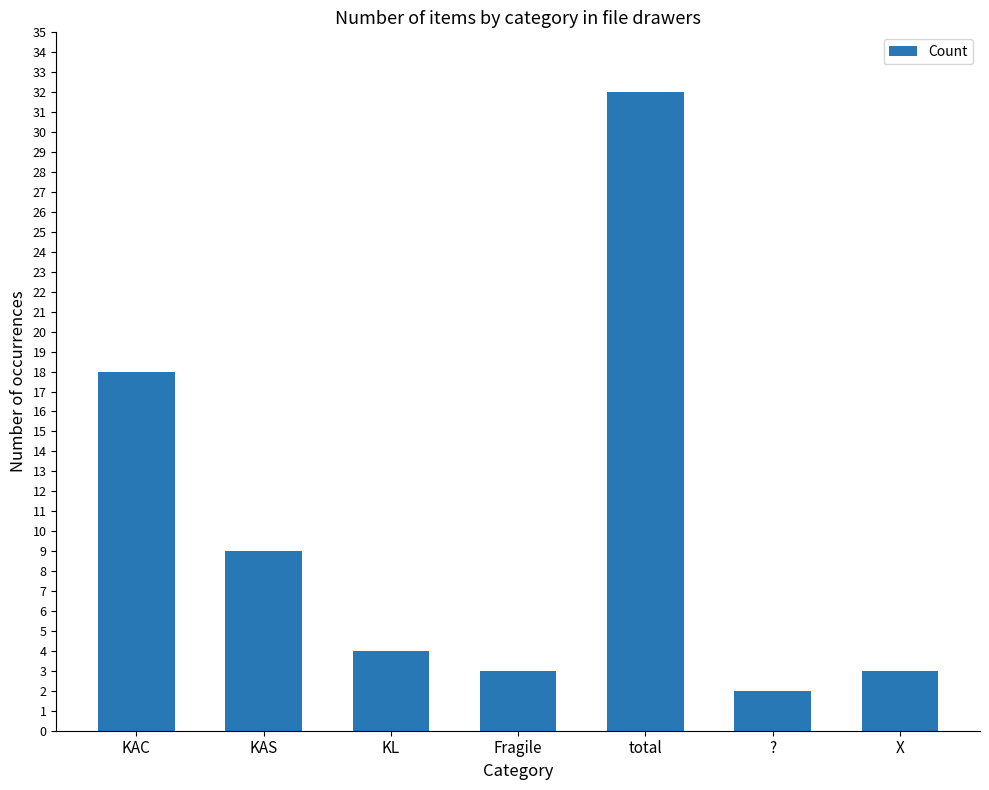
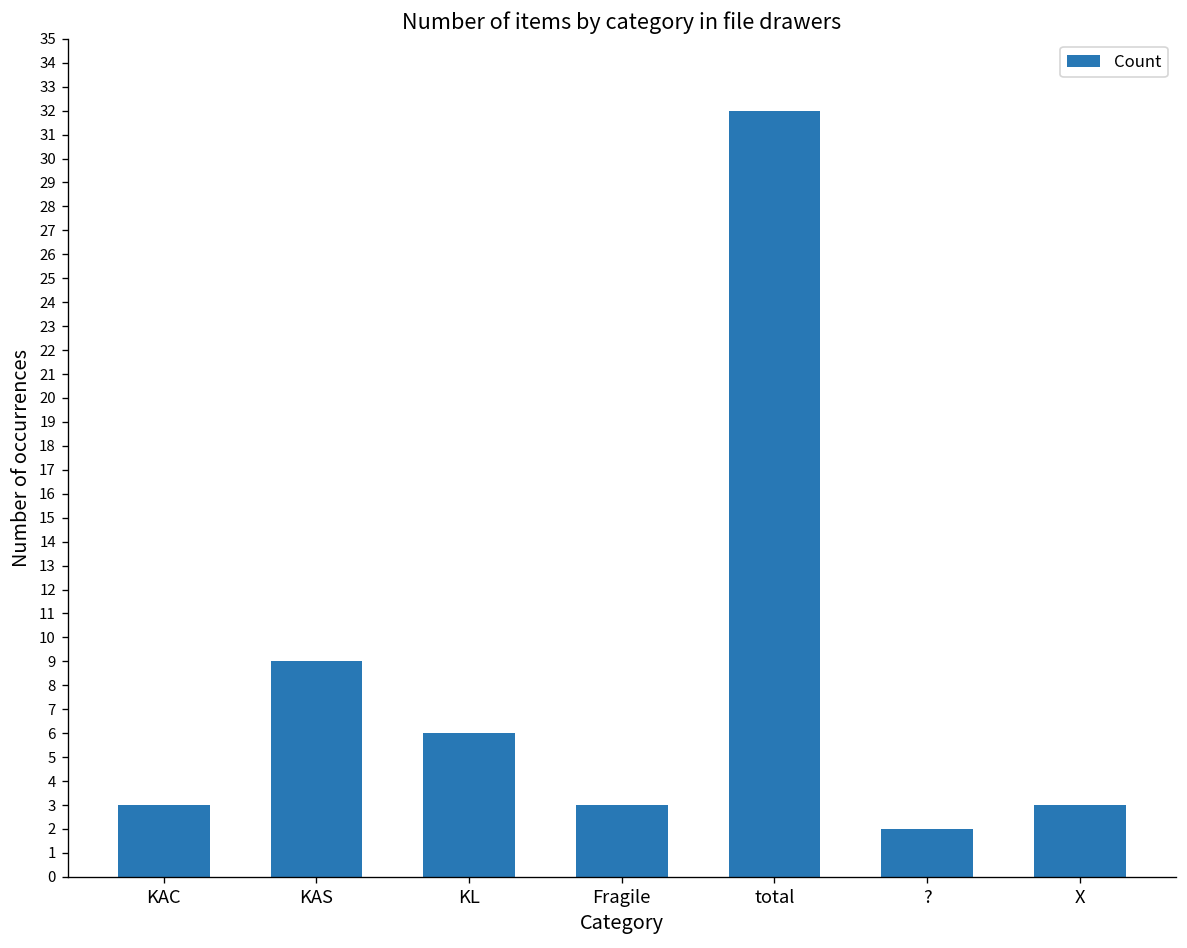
KAC: 18 -> 3
KL: 4 -> 6
